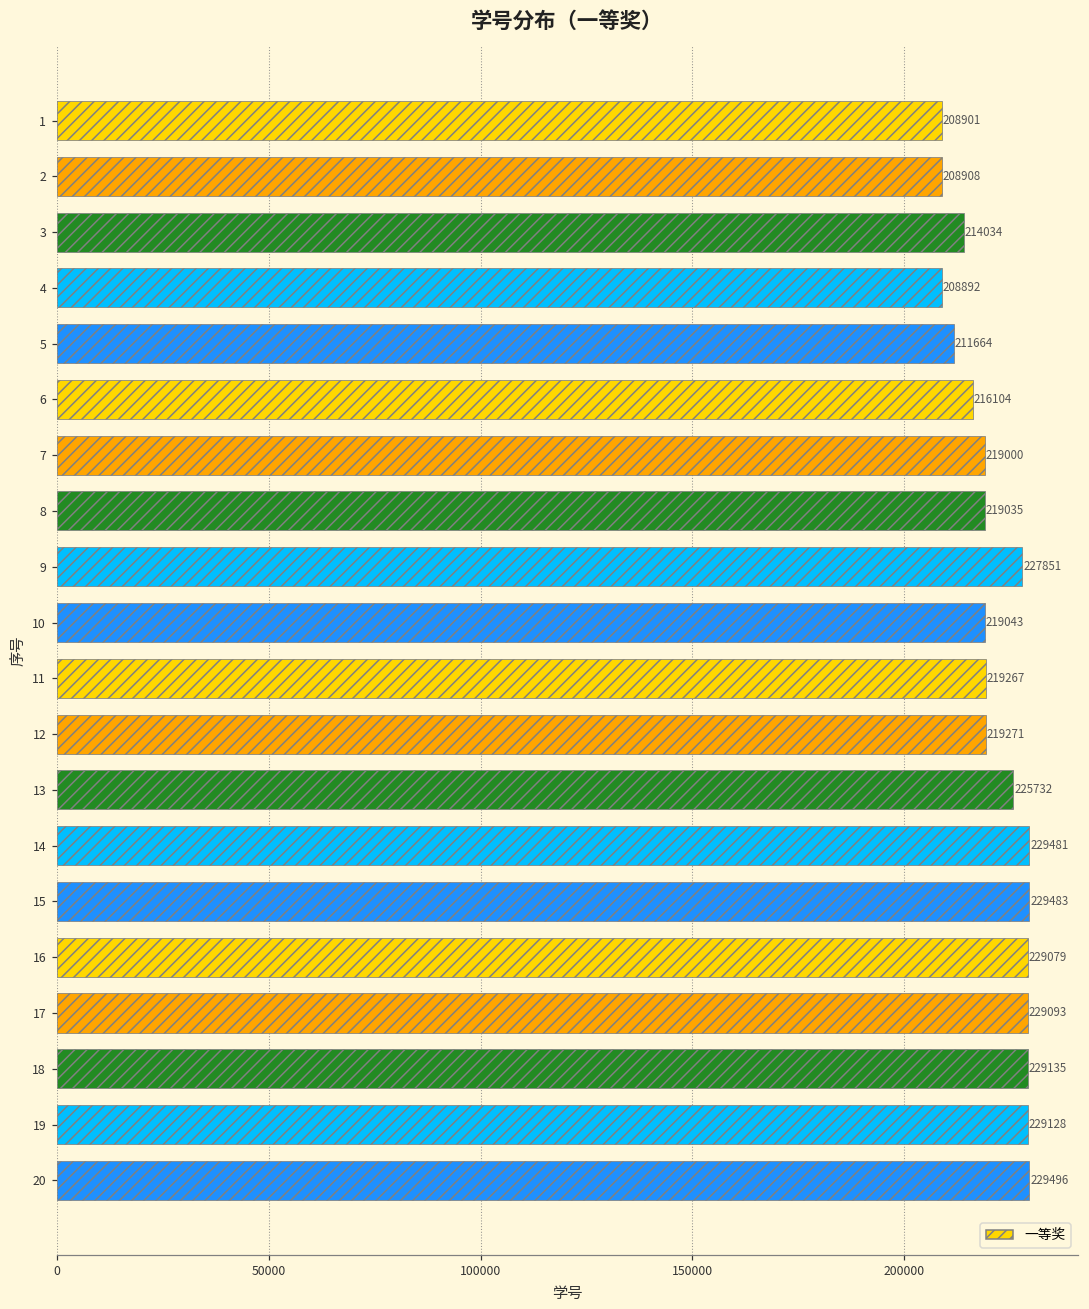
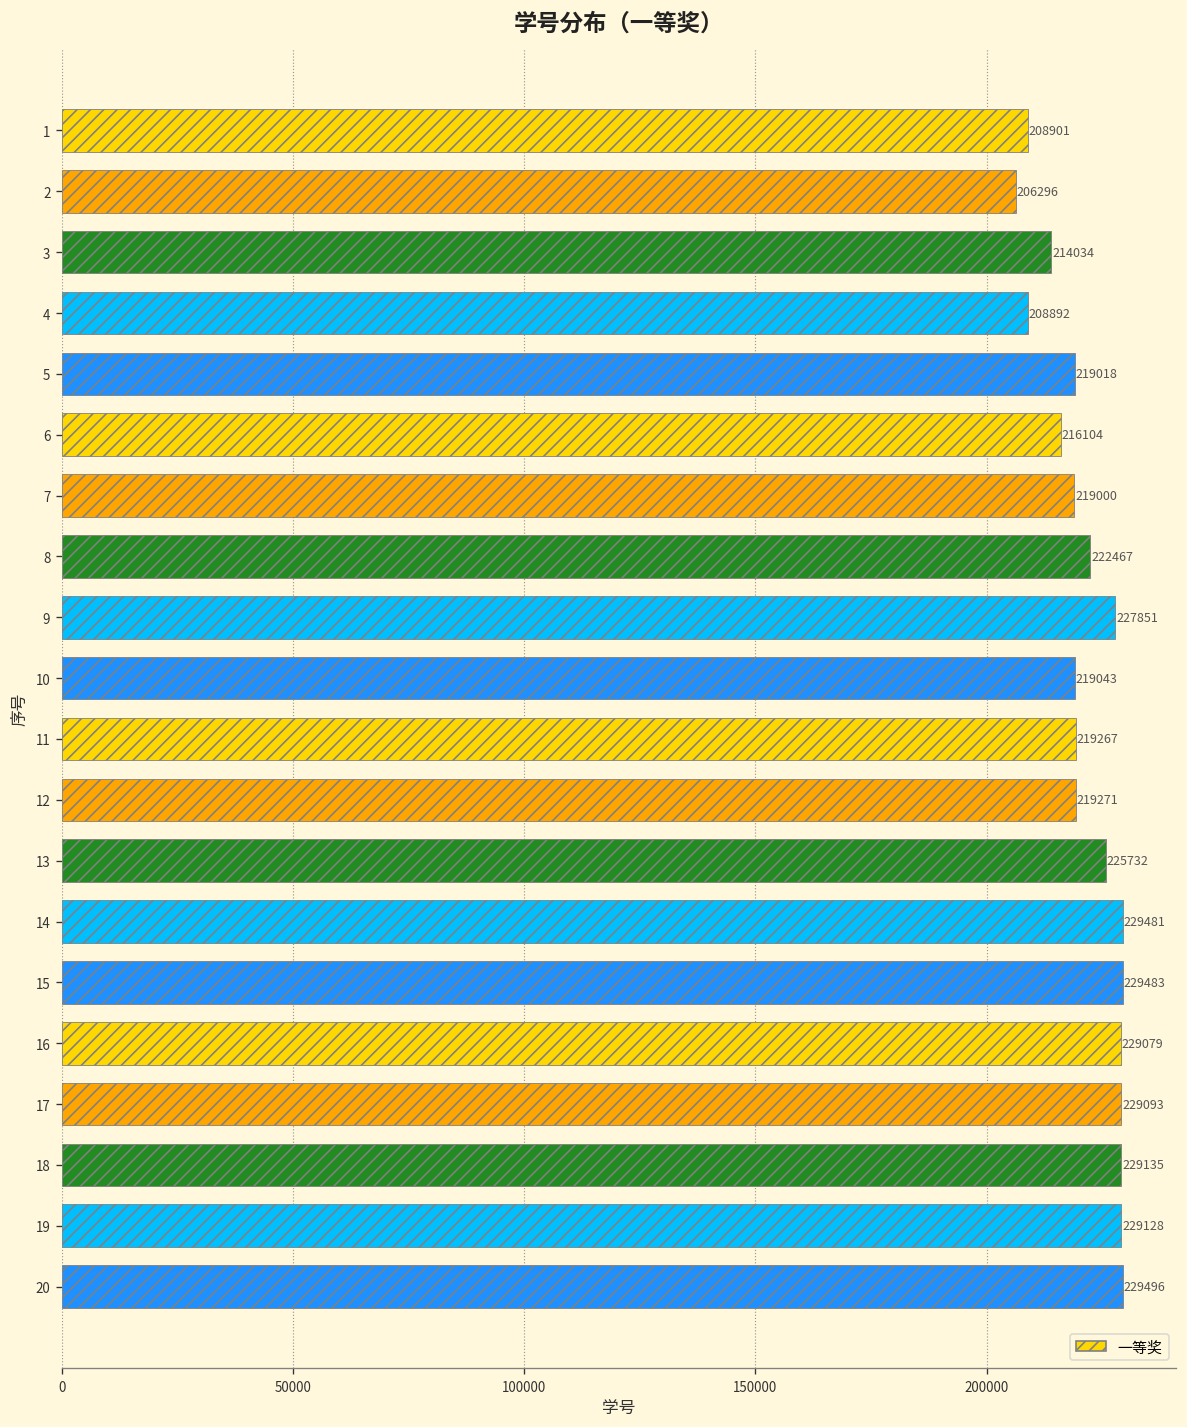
2: 208908 -> 206296
5: 211664 -> 219018
8: 219035 -> 222467
